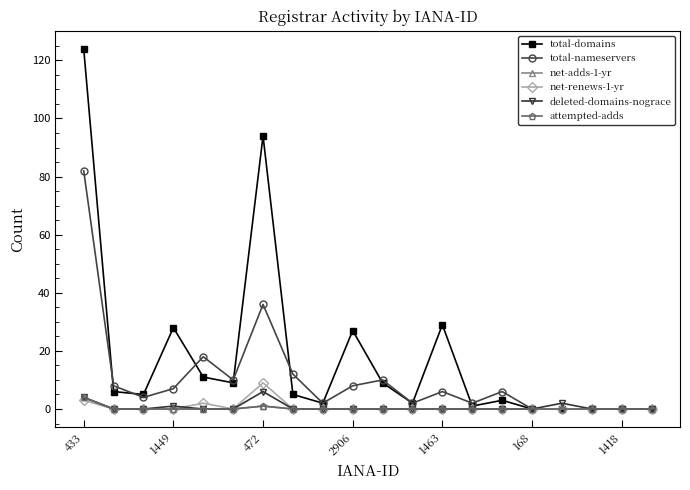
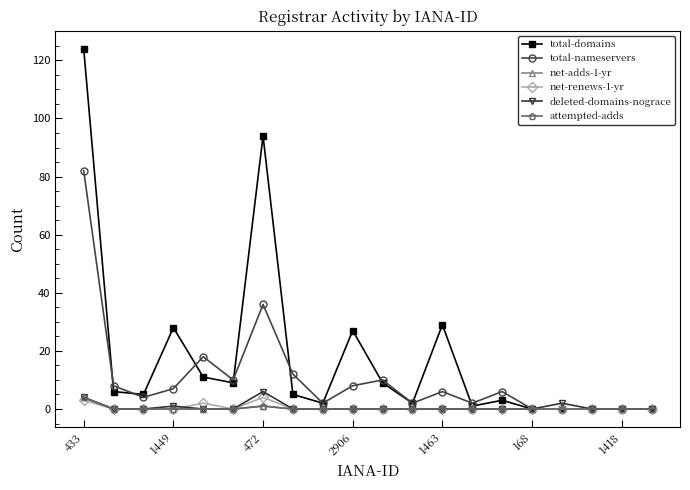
net-renews-1-yr, 472: 9 -> 4
